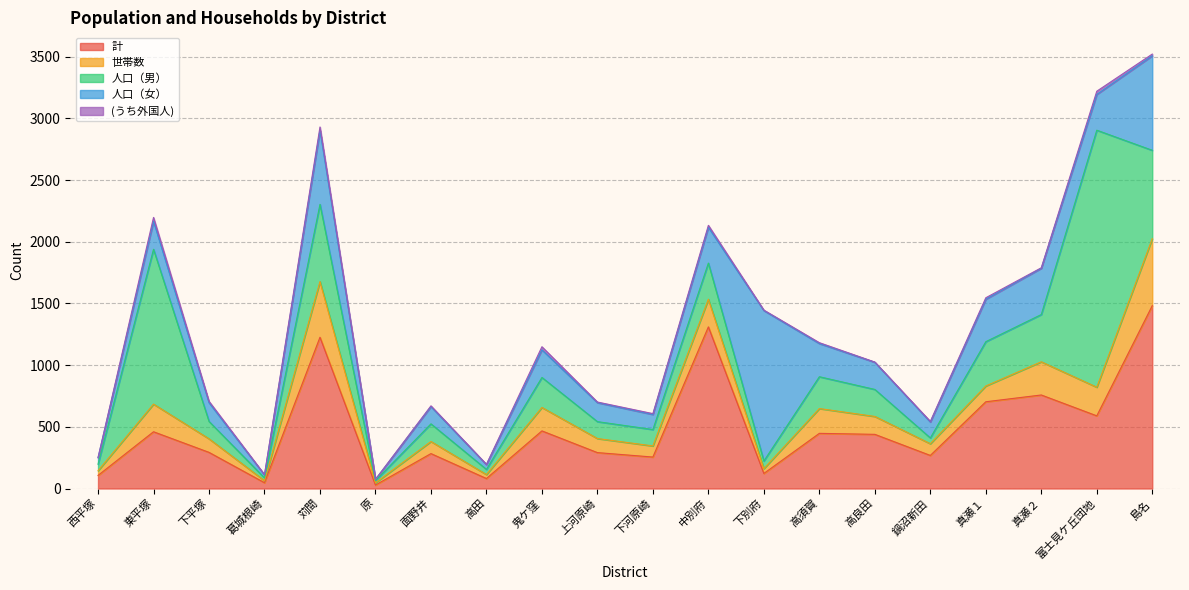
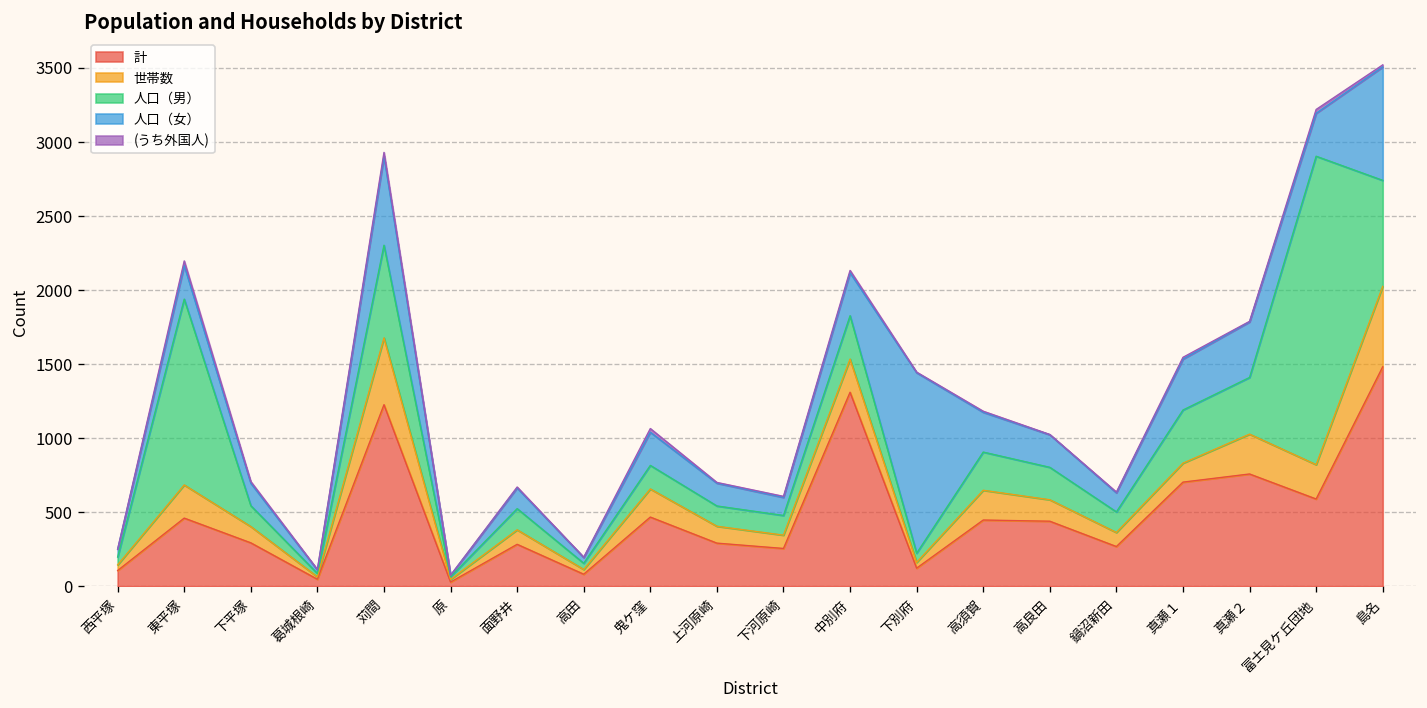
人口（男）, 鬼ケ窪: 240 -> 160
人口（男）, 鍋沼新田: 50 -> 140
